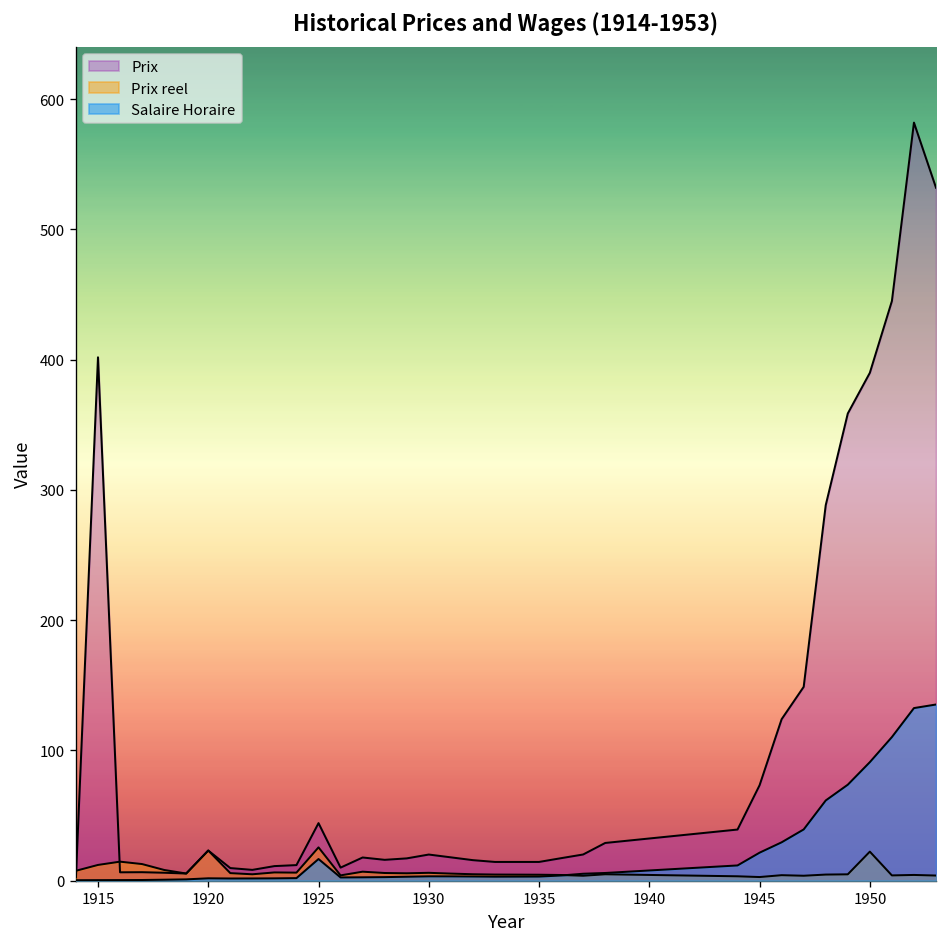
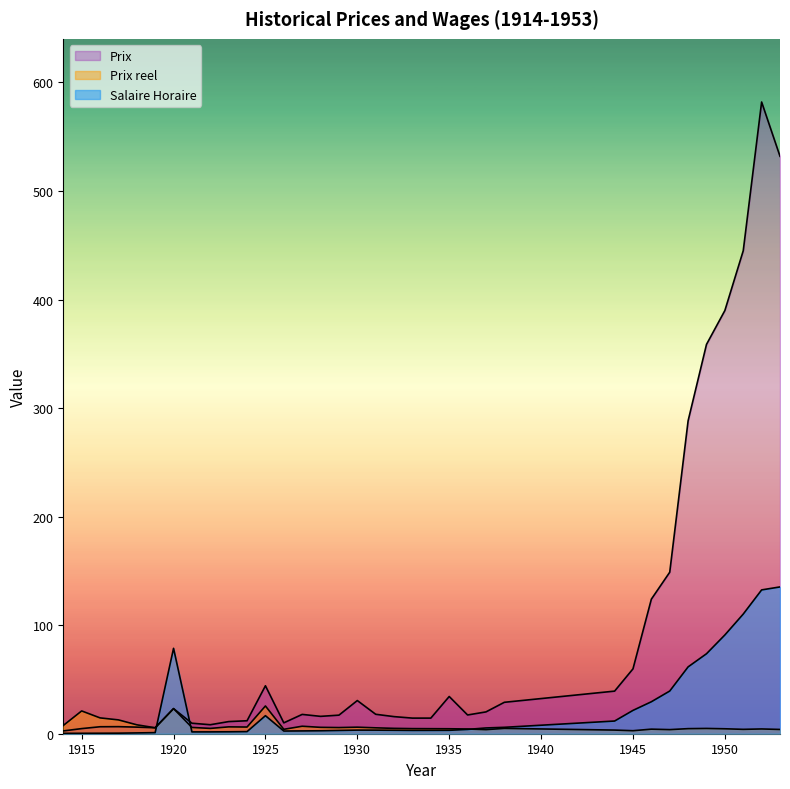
Prix, 1915: 402 -> 5
Prix reel, 1915: 12 -> 21
Salaire Horaire, 1920: 2 -> 79
Prix, 1930: 20 -> 31
Prix, 1935: 14 -> 34
Prix, 1945: 73 -> 60
Prix reel, 1950: 22 -> 5
